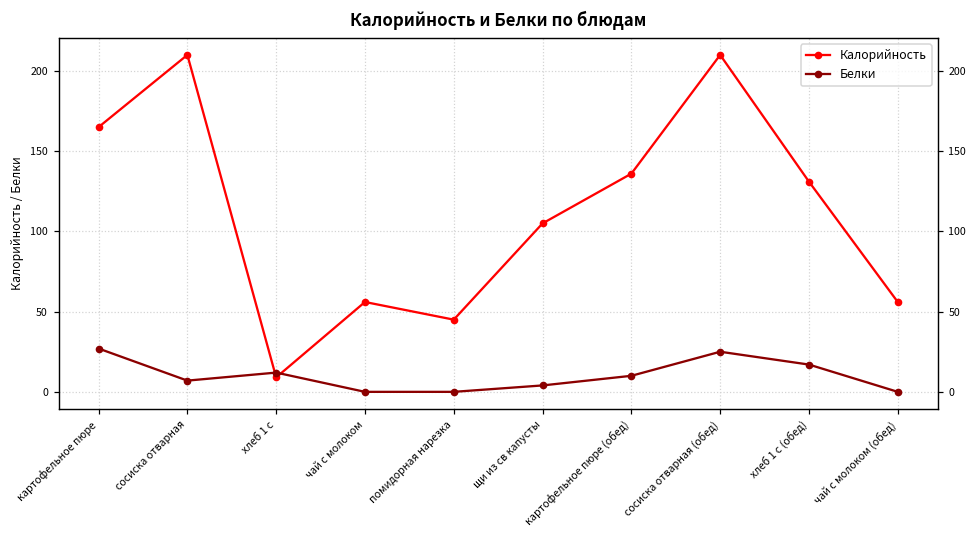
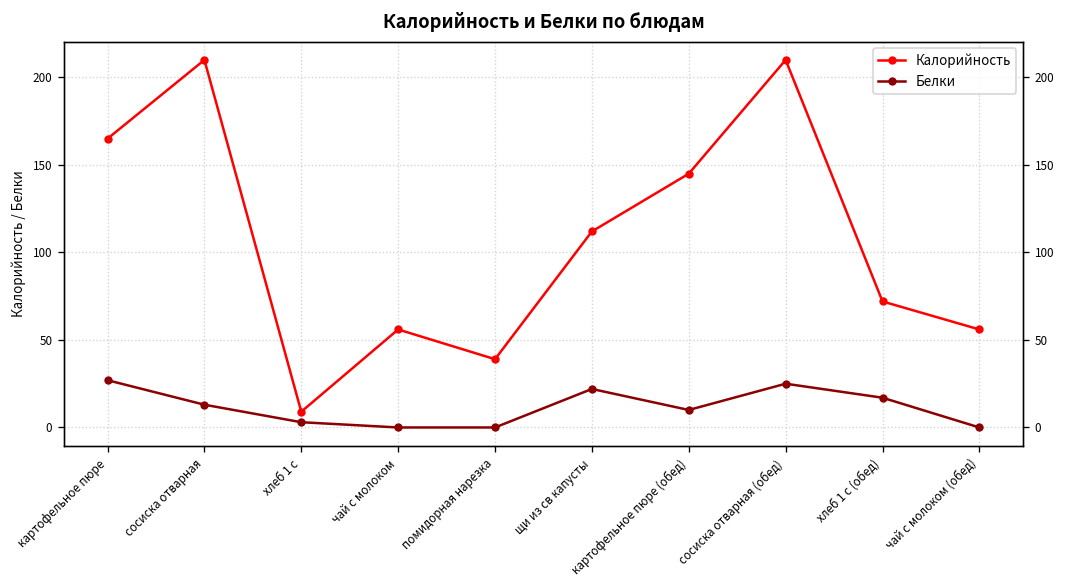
Белки, сосиска отварная: 7 -> 13
Белки, хлеб 1 с: 12 -> 3
Калорийность, помидорная нарезка: 45 -> 39
Калорийность, щи из св капусты: 105 -> 112
Белки, щи из св капусты: 4 -> 22
Калорийность, картофельное пюре (обед): 136 -> 145
Калорийность, хлеб 1 с (обед): 131 -> 72
